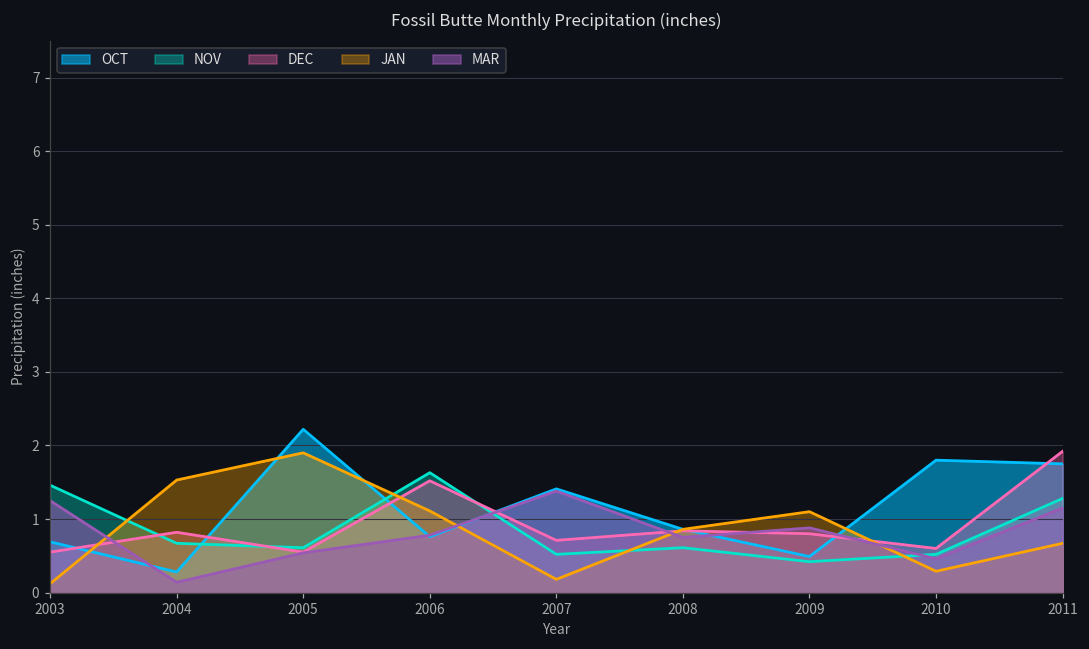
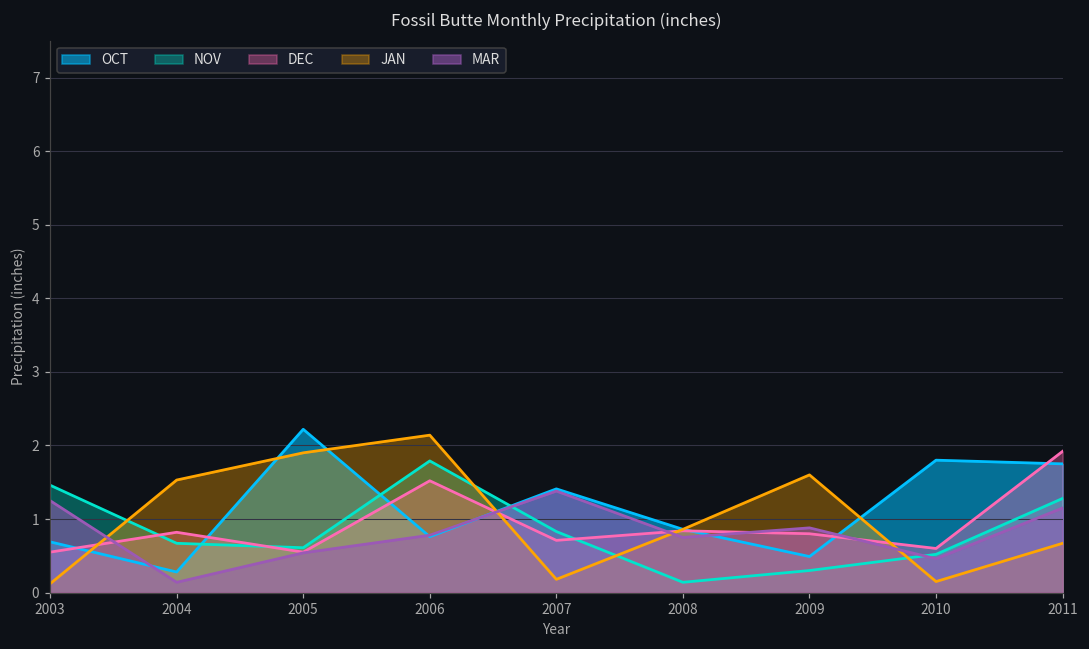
NOV, 2006: 1.6 -> 1.8
JAN, 2006: 1.1 -> 2.1
NOV, 2007: 0.5 -> 0.8
NOV, 2008: 0.6 -> 0.1
NOV, 2009: 0.4 -> 0.3
JAN, 2009: 1.1 -> 1.6
JAN, 2010: 0.3 -> 0.2
